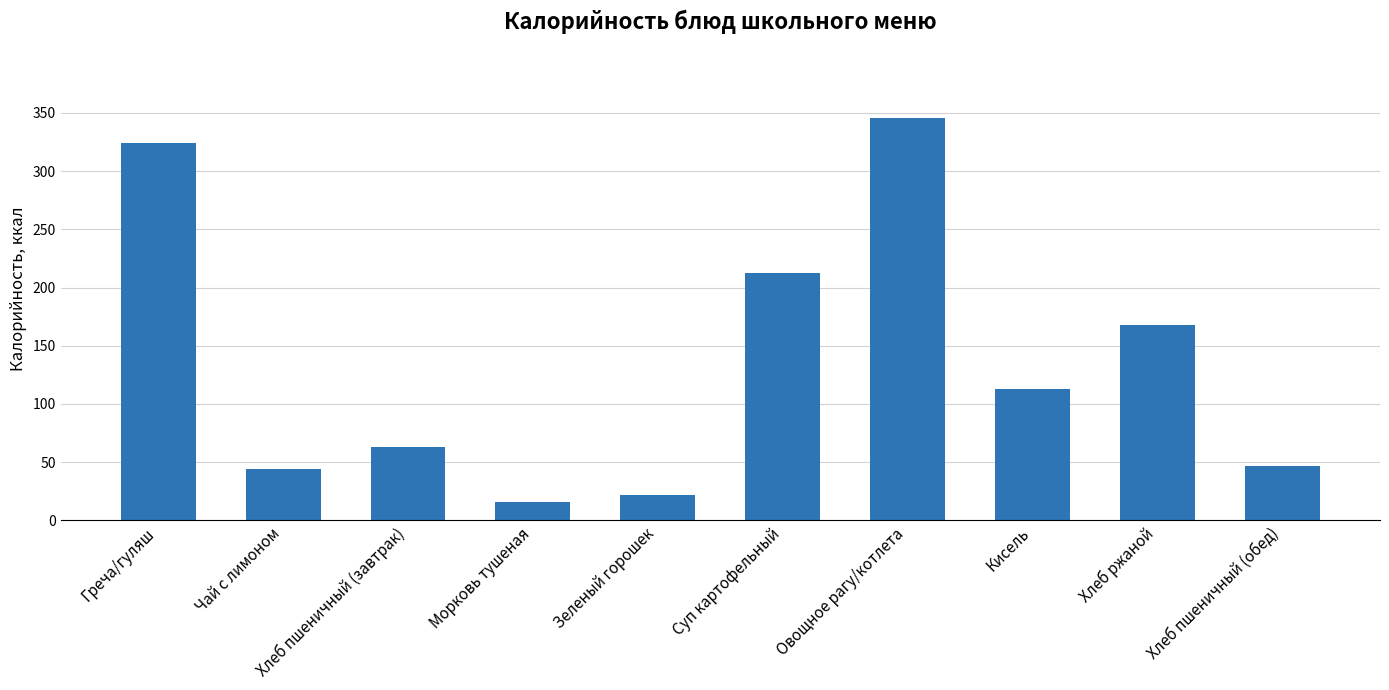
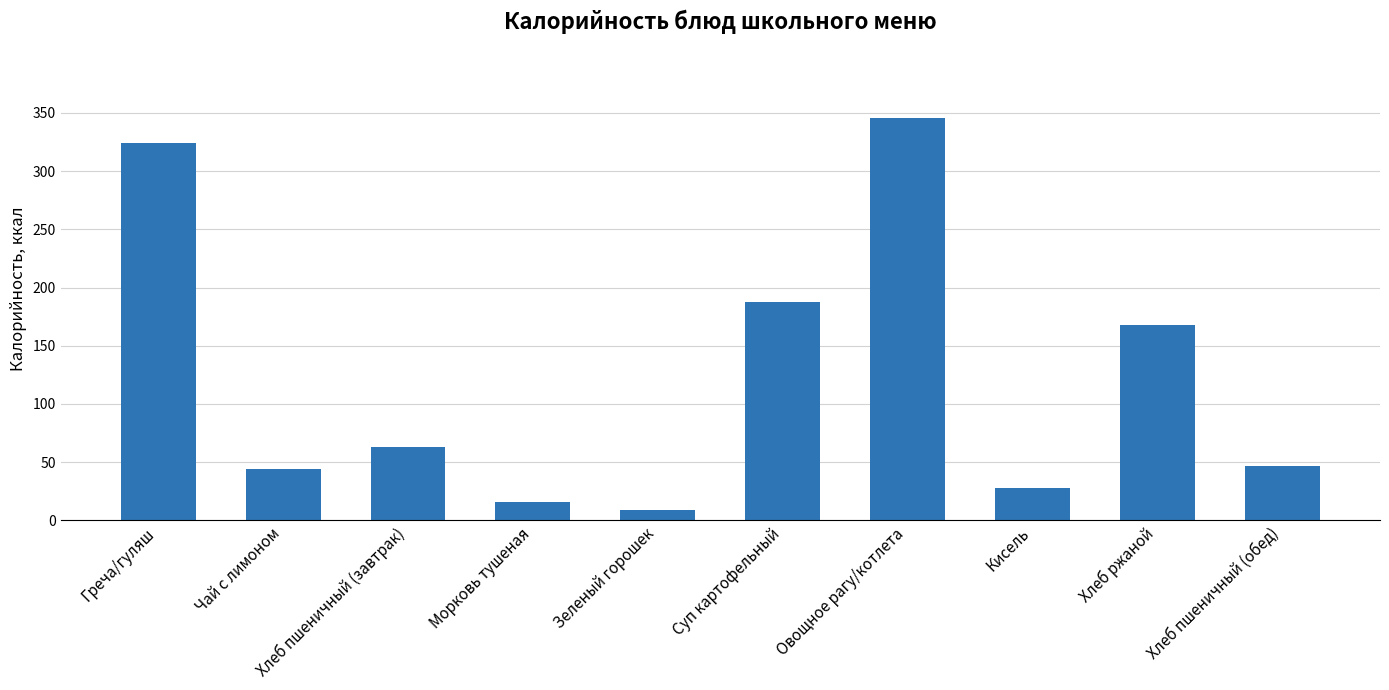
Зеленый горошек: 22 -> 9
Суп картофельный: 213 -> 187
Кисель: 113 -> 28
